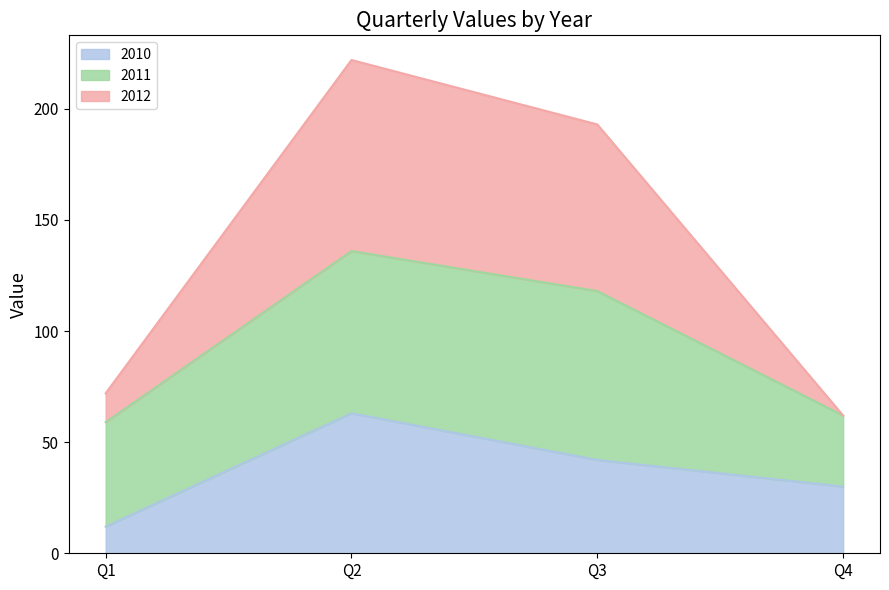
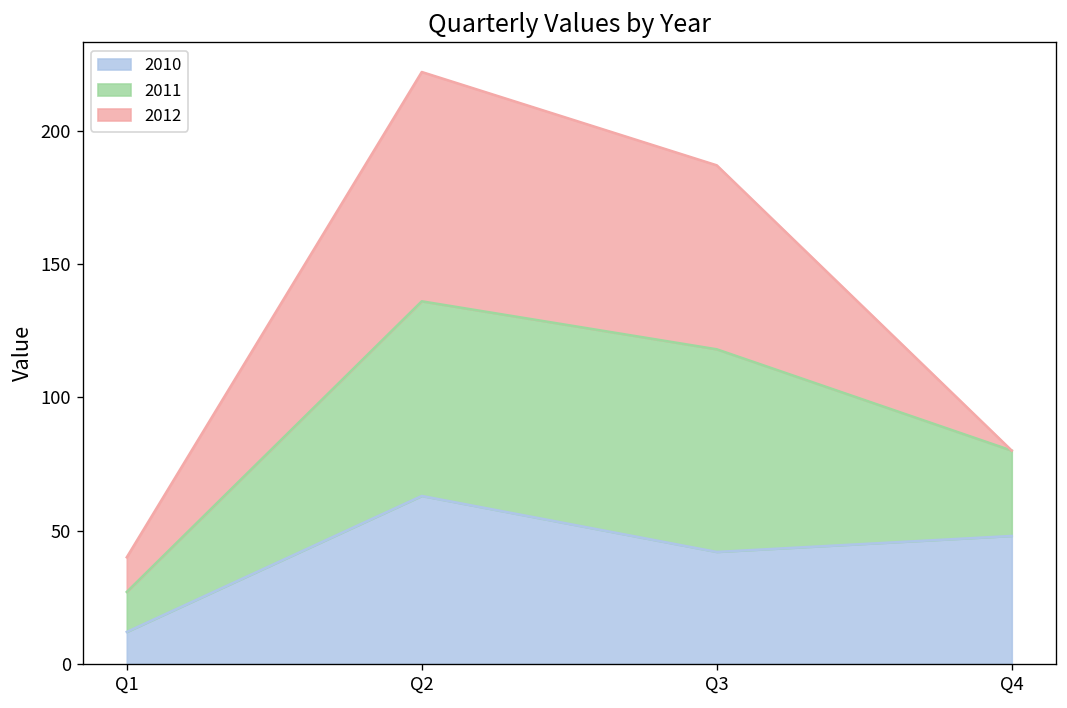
2011, Q1: 47 -> 15
2012, Q3: 75 -> 69
2010, Q4: 30 -> 48
